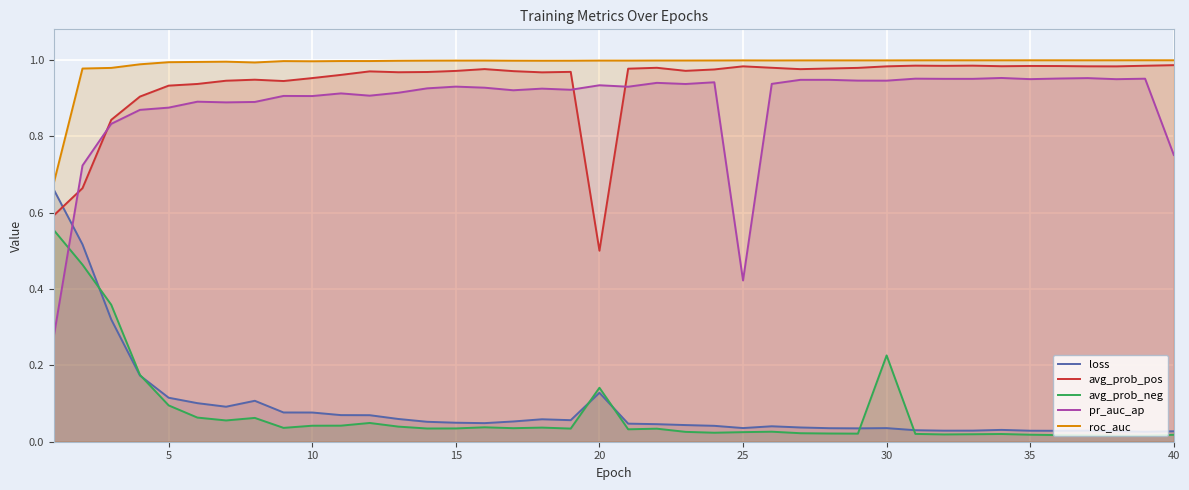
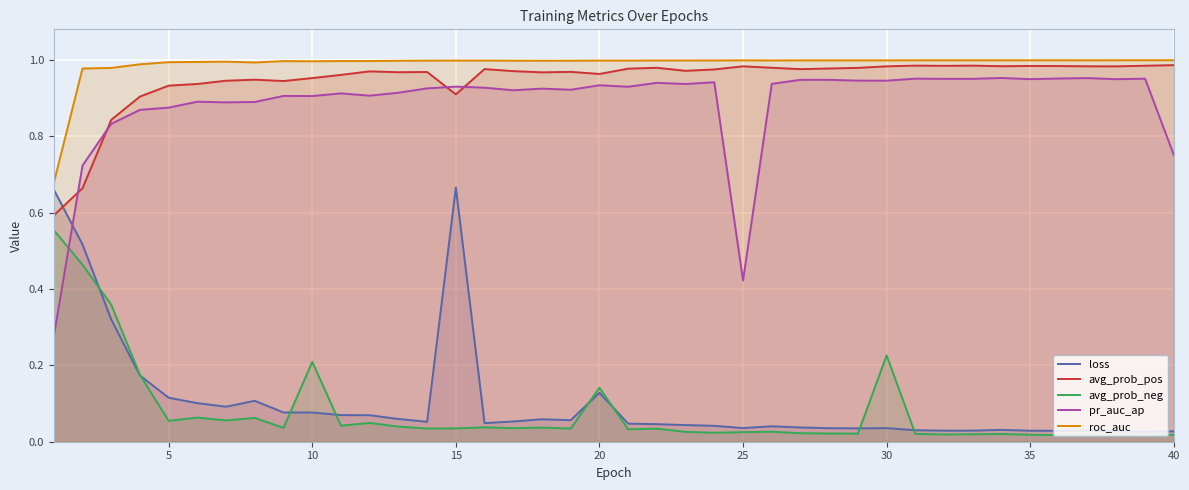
avg_prob_neg, 5: 0.10 -> 0.05
avg_prob_neg, 10: 0.04 -> 0.21
loss, 15: 0.05 -> 0.67
avg_prob_pos, 15: 0.97 -> 0.91
avg_prob_pos, 20: 0.50 -> 0.96
